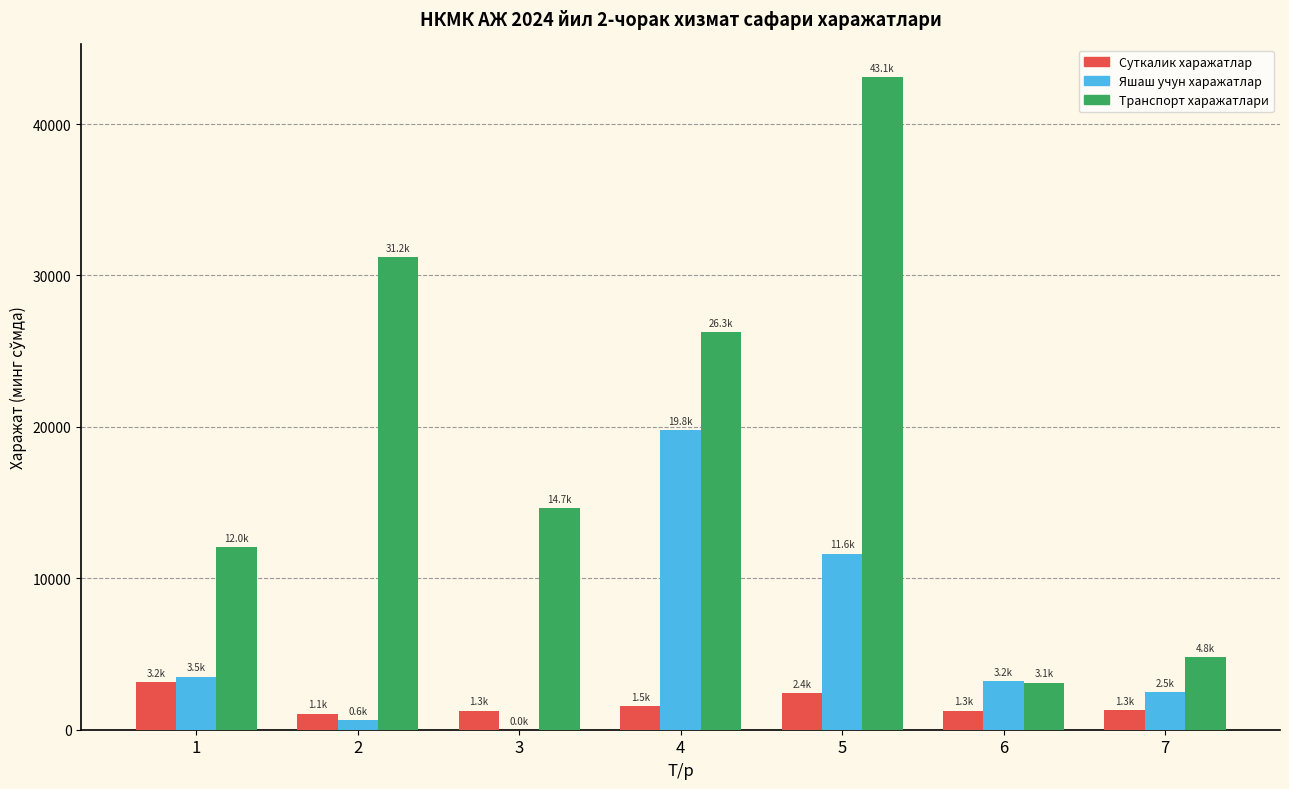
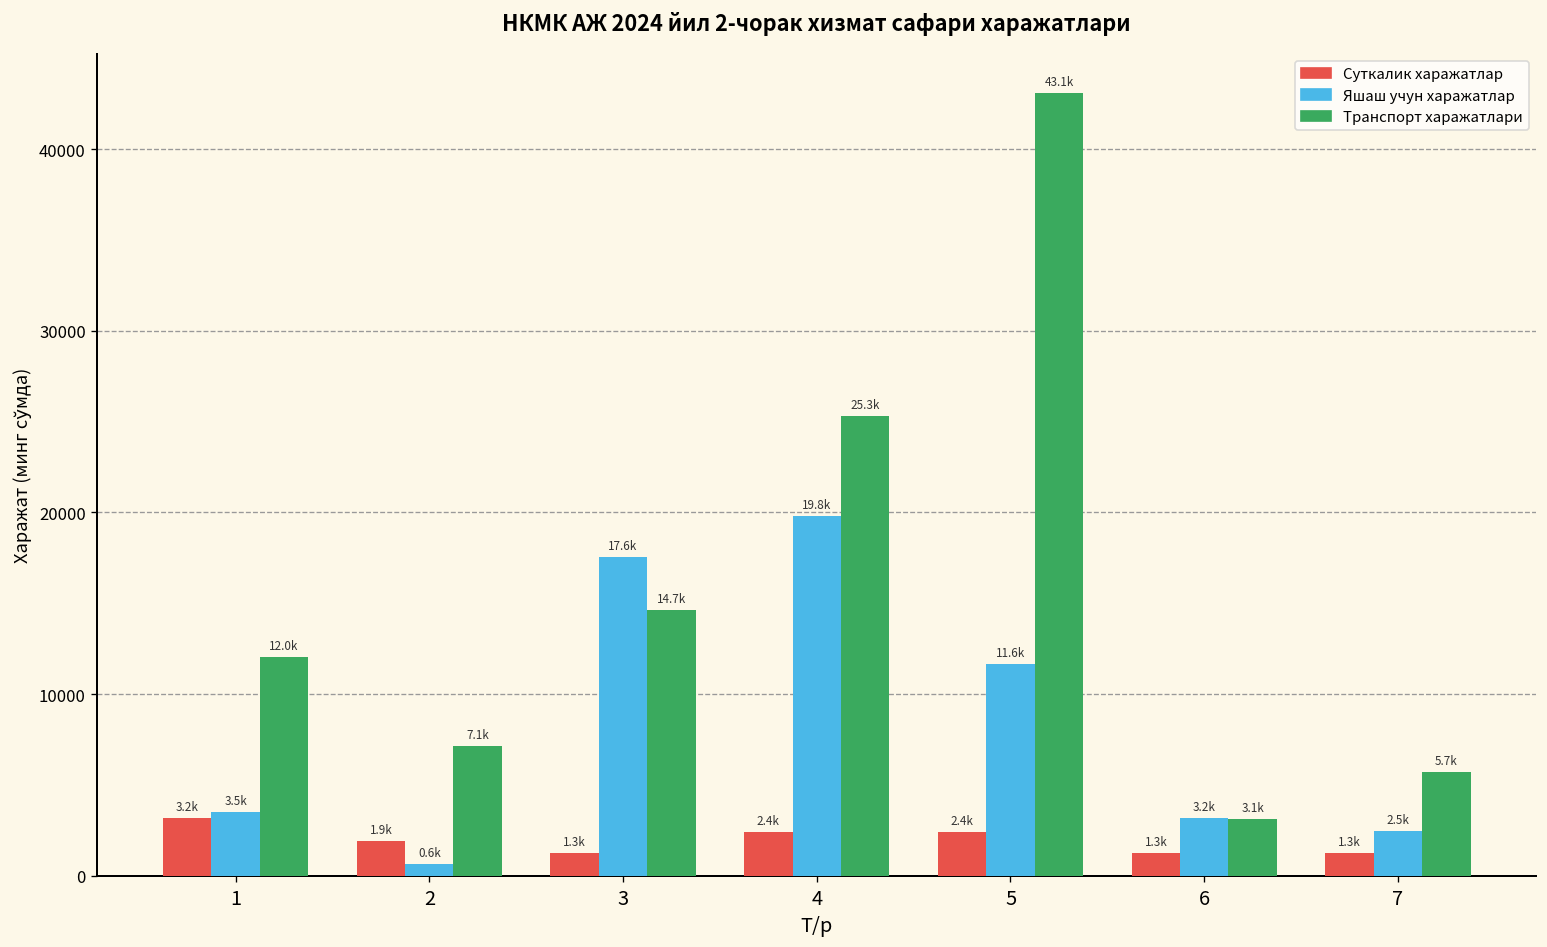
Суткалик харажатлар, 2: 1.1k -> 1.9k
Транспорт харажатлари, 2: 31.2k -> 7.1k
Яшаш учун харажатлар, 3: 0.0k -> 17.6k
Суткалик харажатлар, 4: 1.5k -> 2.4k
Транспорт харажатлари, 4: 26.3k -> 25.3k
Транспорт харажатлари, 7: 4.8k -> 5.7k
